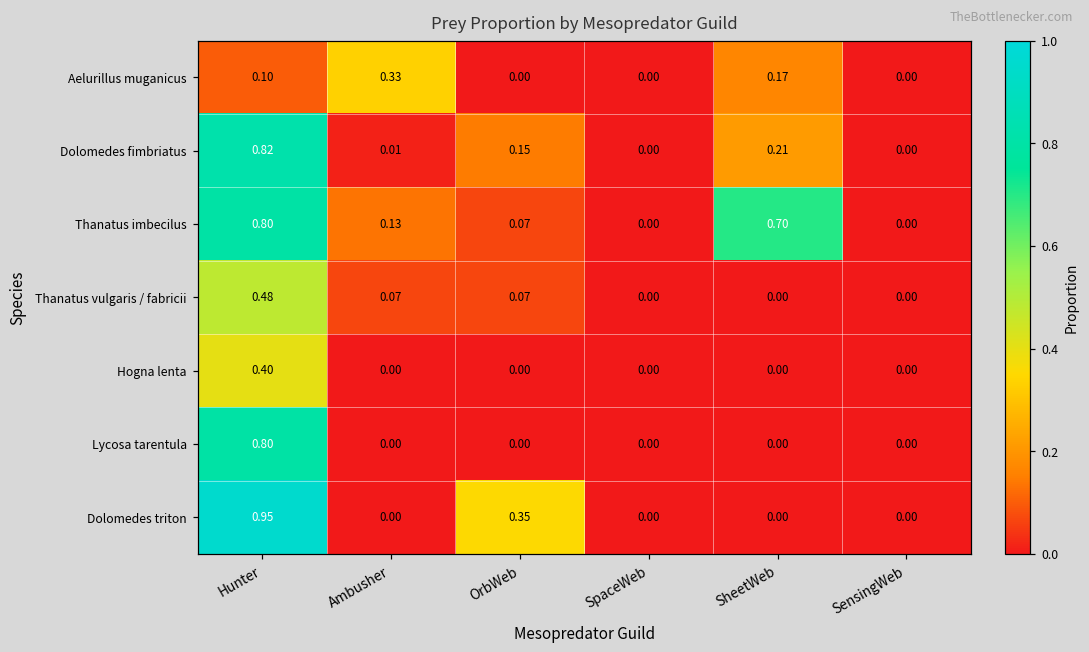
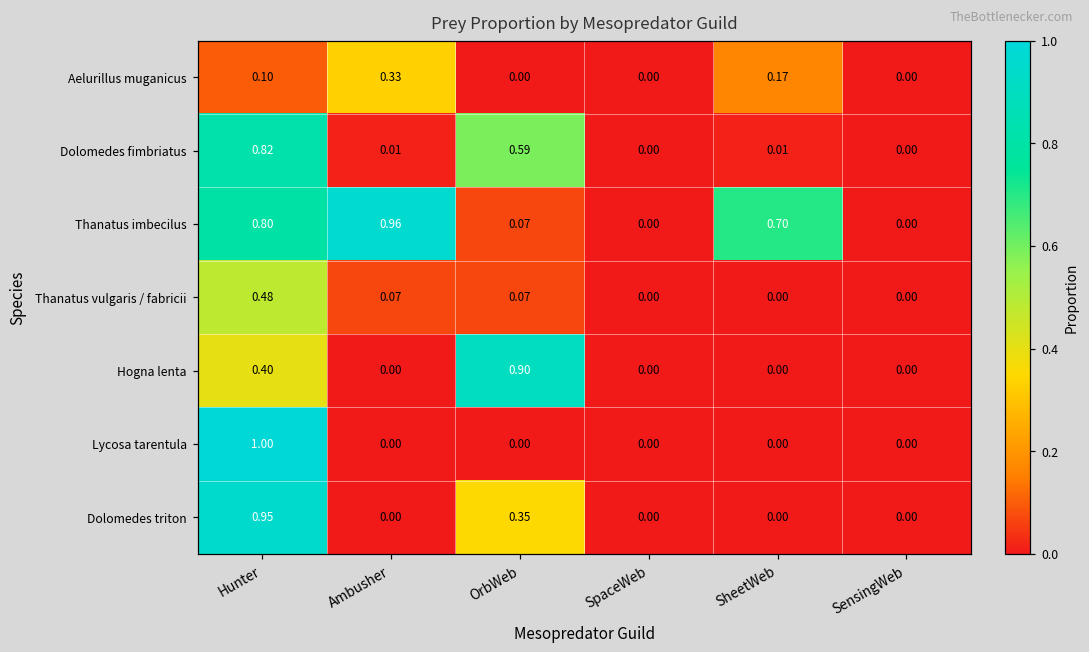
Dolomedes fimbriatus, OrbWeb: 0.15 -> 0.59
Dolomedes fimbriatus, SheetWeb: 0.21 -> 0.01
Thanatus imbecilus, Ambusher: 0.13 -> 0.96
Hogna lenta, OrbWeb: 0.00 -> 0.90
Lycosa tarentula, Hunter: 0.80 -> 1.00
